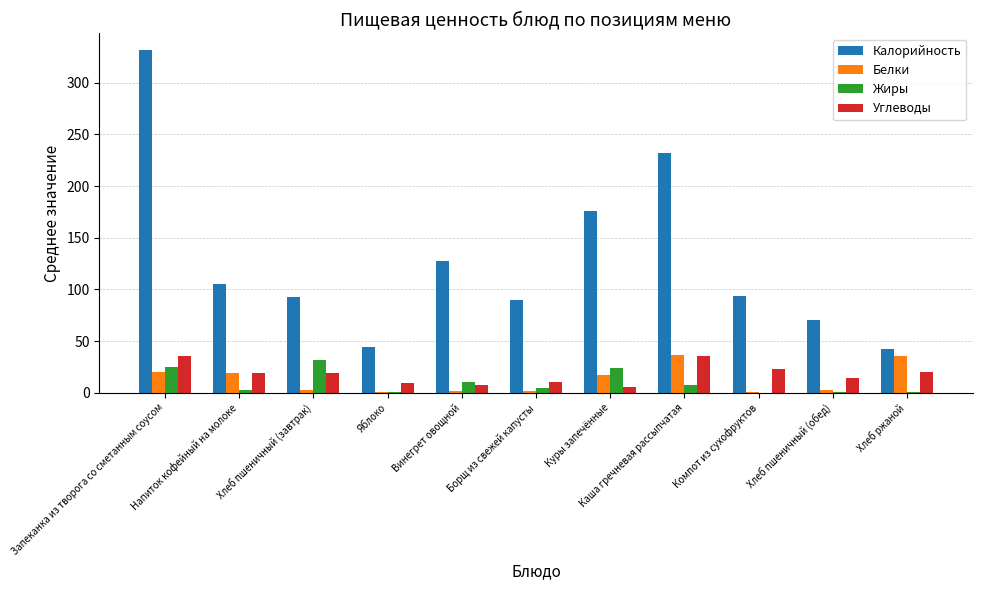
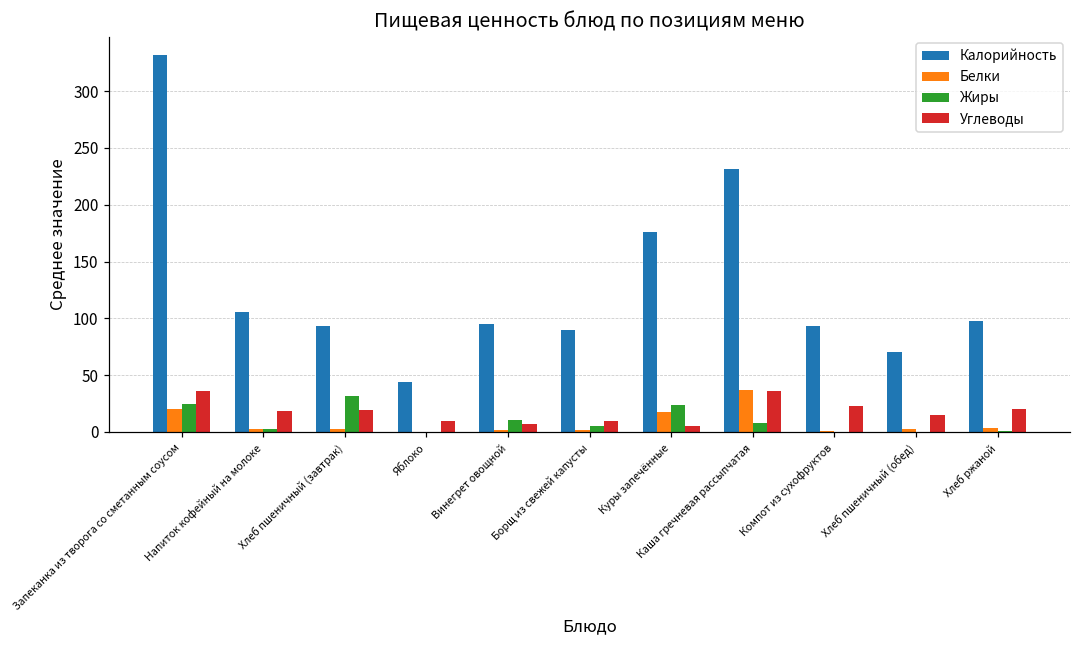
Белки, Напиток кофейный на молоке: 19 -> 3
Калорийность, Винегрет овощной: 127 -> 95
Калорийность, Хлеб ржаной: 42 -> 98
Белки, Хлеб ржаной: 36 -> 3
